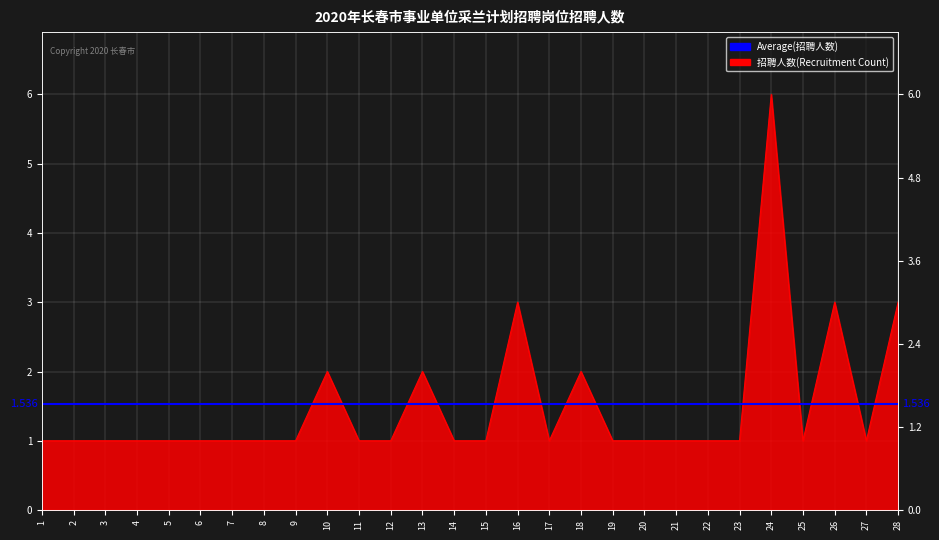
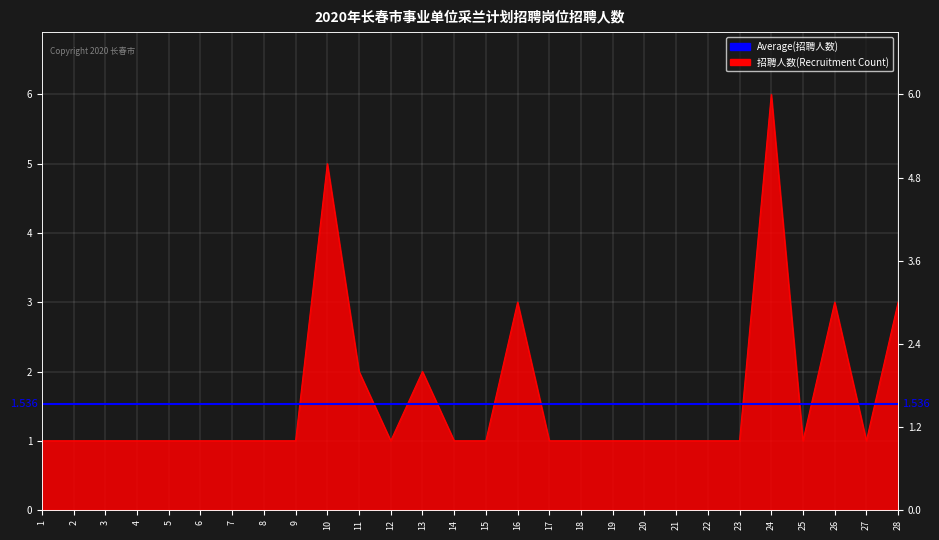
招聘人数(Recruitment Count), 10: 2 -> 5
招聘人数(Recruitment Count), 11: 1 -> 2
招聘人数(Recruitment Count), 18: 2 -> 1
